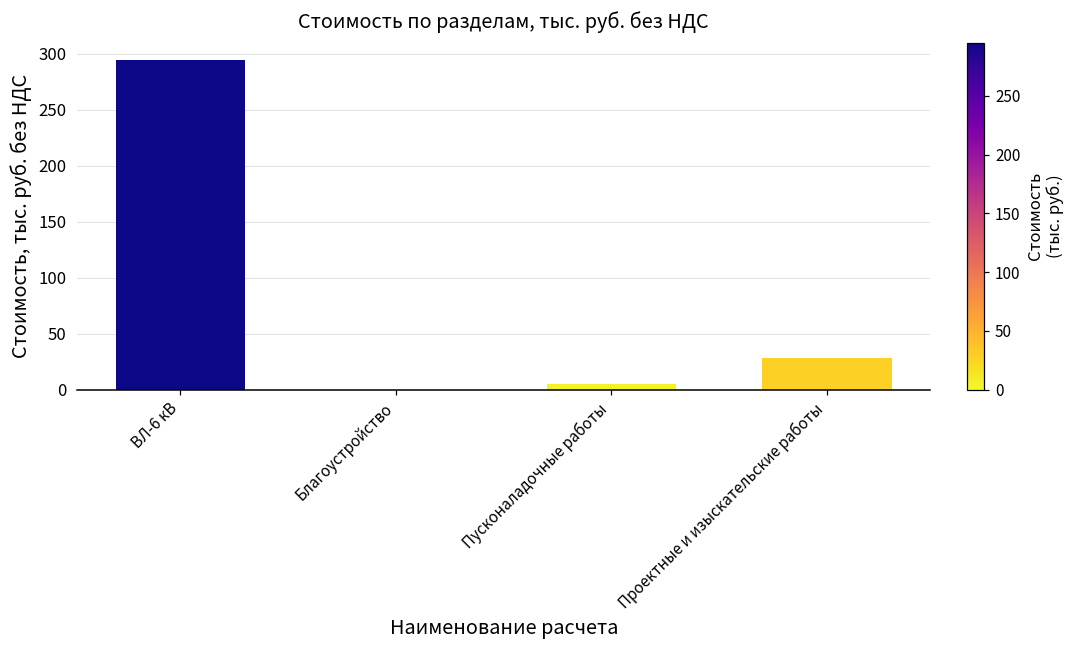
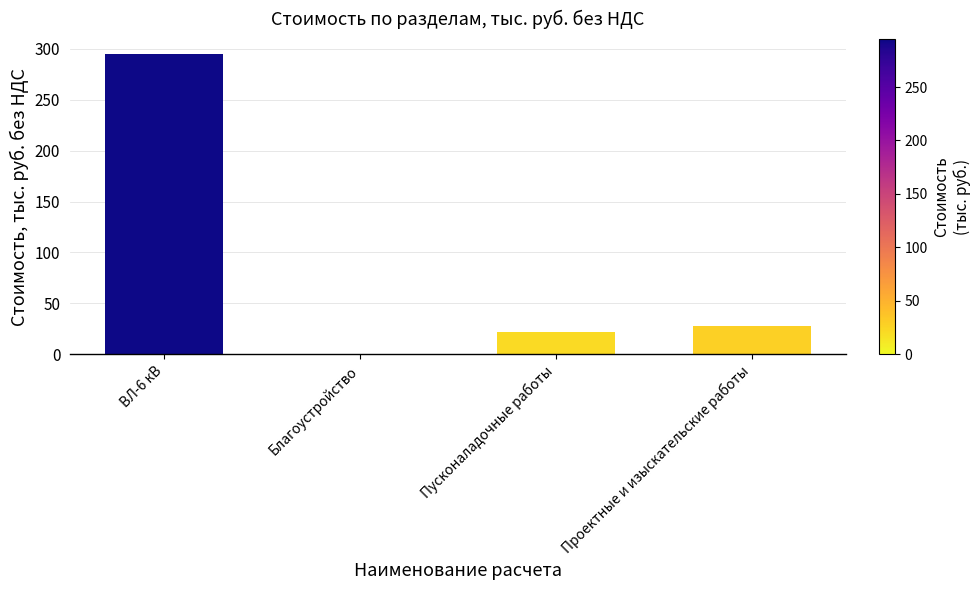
Пусконаладочные работы: 5 -> 21
